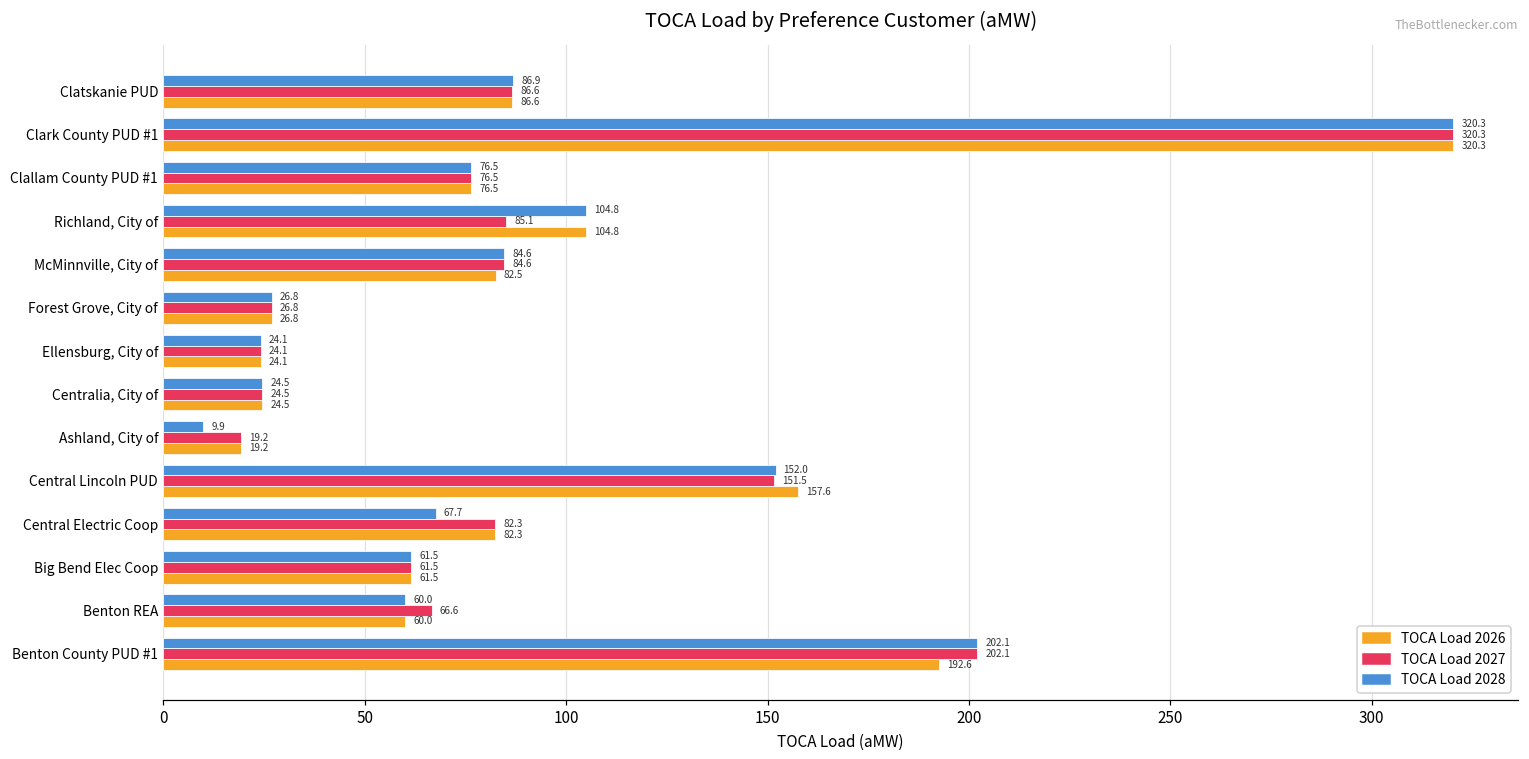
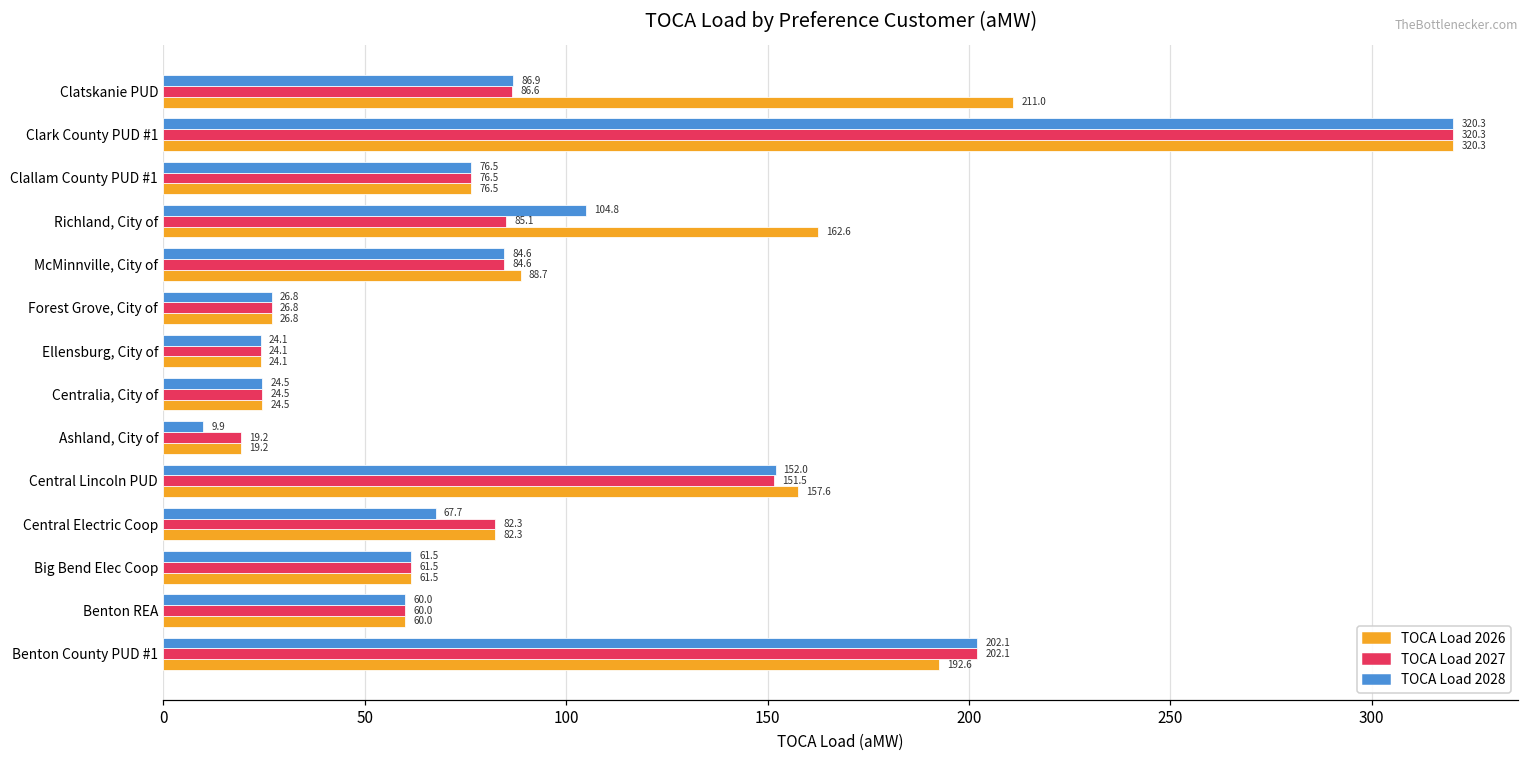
TOCA Load 2026, Clatskanie PUD: 86.6 -> 211.0
TOCA Load 2026, Richland, City of: 104.8 -> 162.6
TOCA Load 2026, McMinnville, City of: 82.5 -> 88.7
TOCA Load 2027, Benton REA: 66.6 -> 60.0
